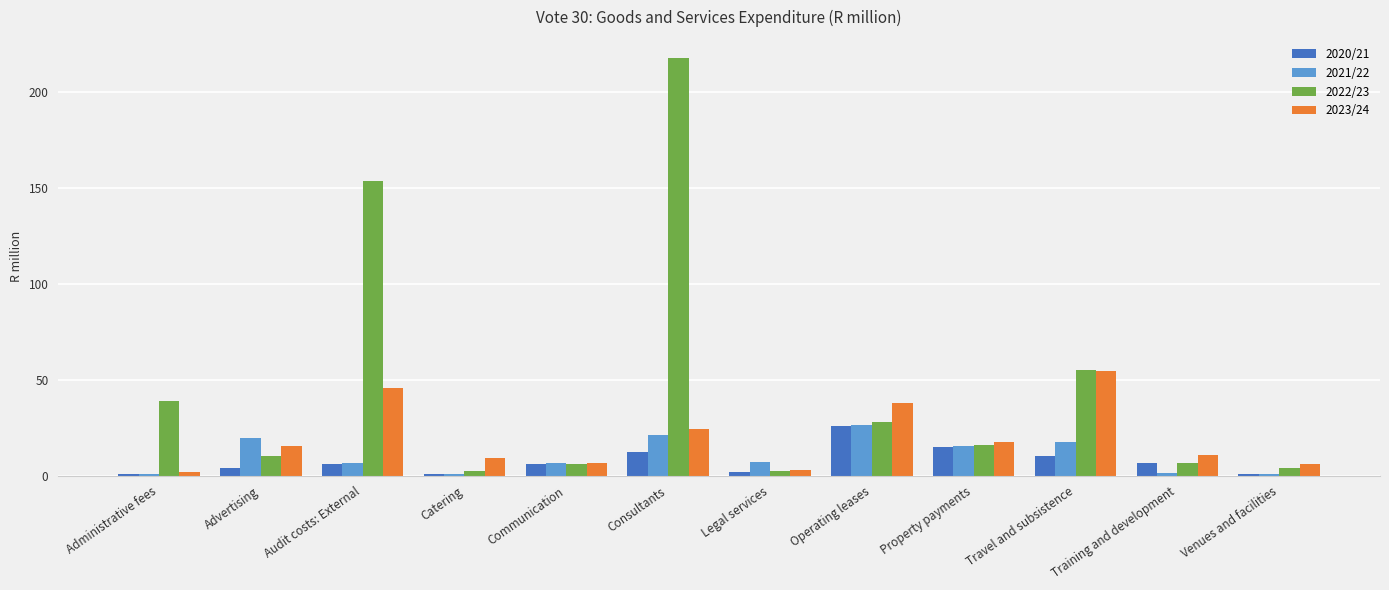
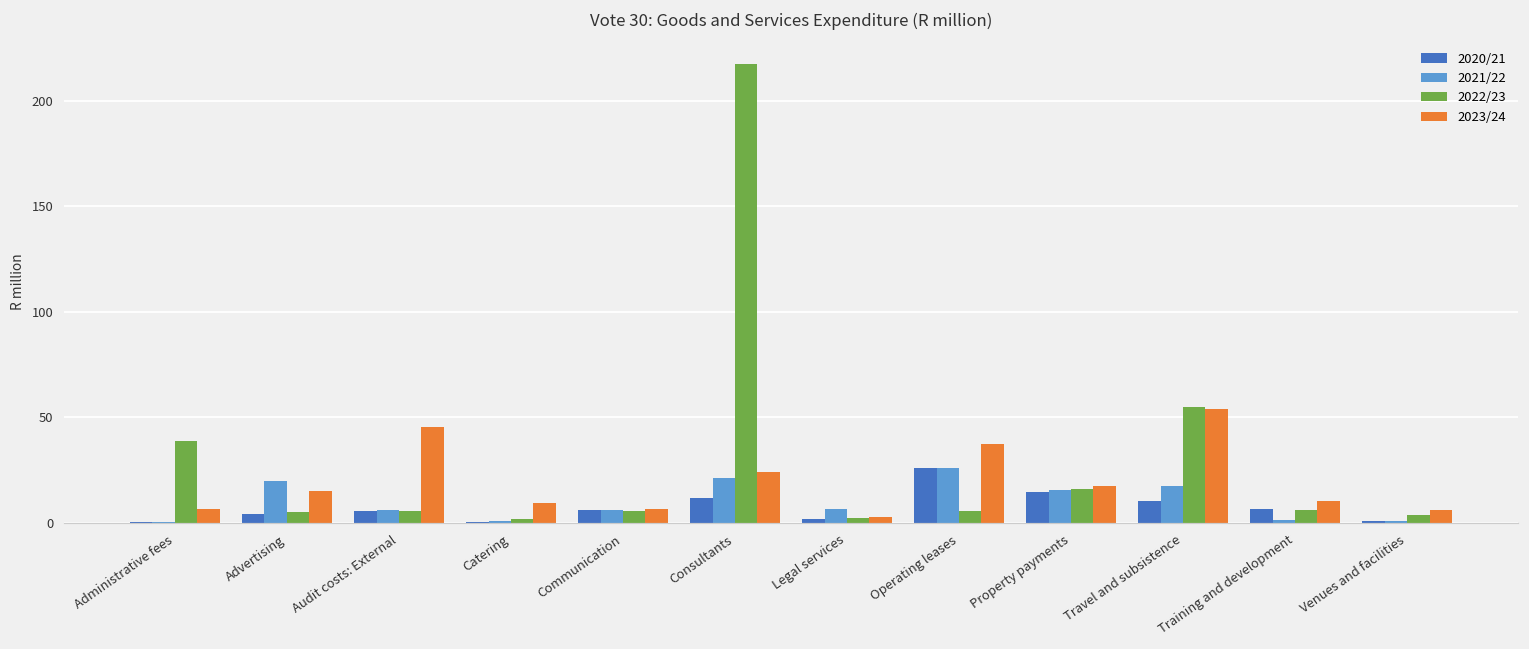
2023/24, Administrative fees: 2 -> 7
2022/23, Advertising: 10 -> 5
2022/23, Audit costs: External: 153 -> 6
2022/23, Operating leases: 28 -> 6
